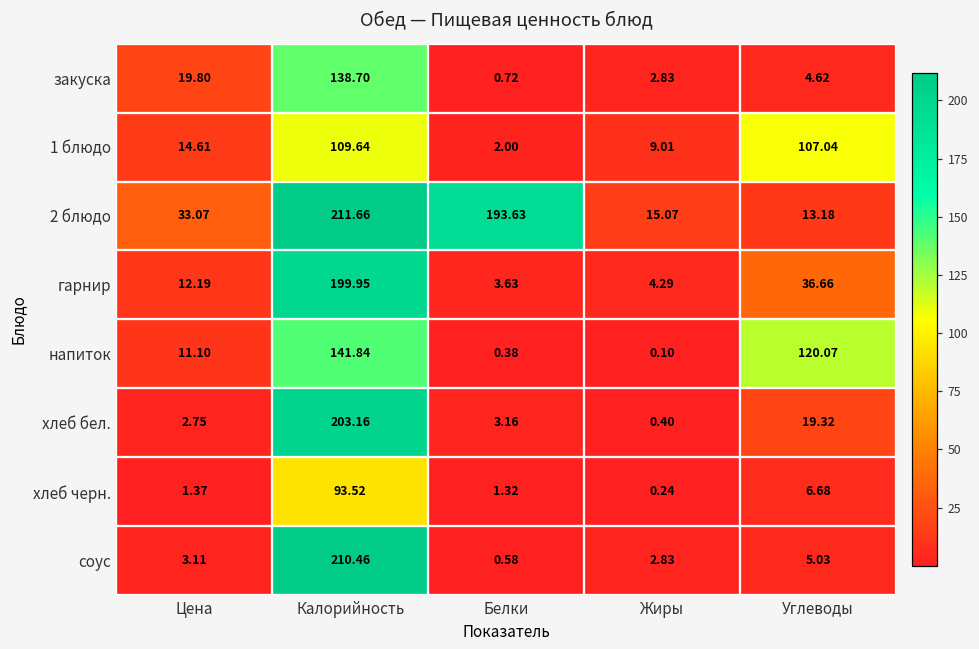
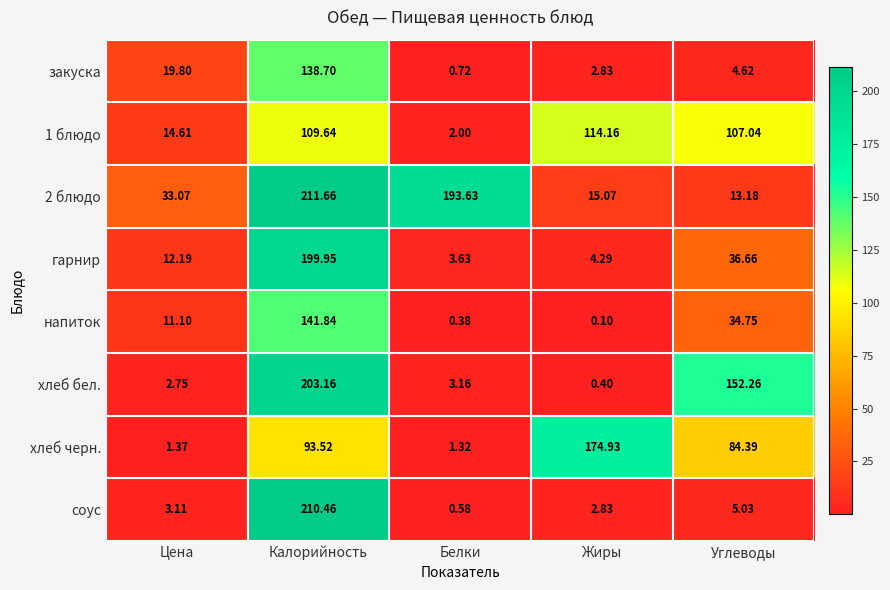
1 блюдо, Жиры: 9.01 -> 114.16
напиток, Углеводы: 120.07 -> 34.75
хлеб бел., Углеводы: 19.32 -> 152.26
хлеб черн., Жиры: 0.24 -> 174.93
хлеб черн., Углеводы: 6.68 -> 84.39
